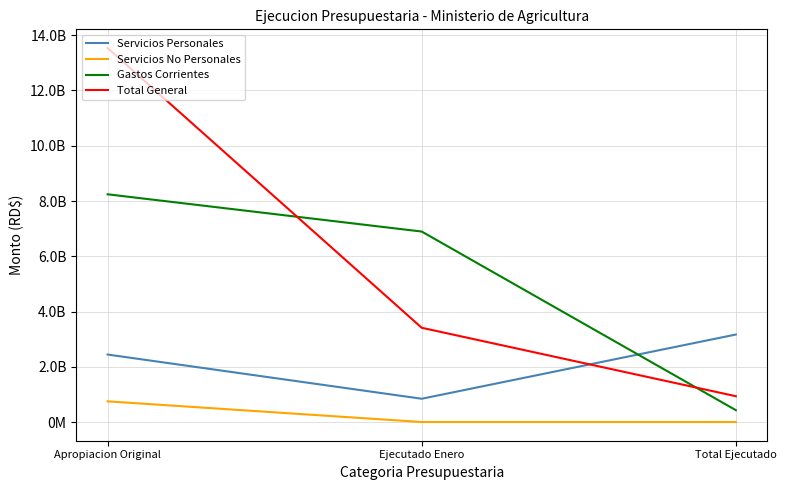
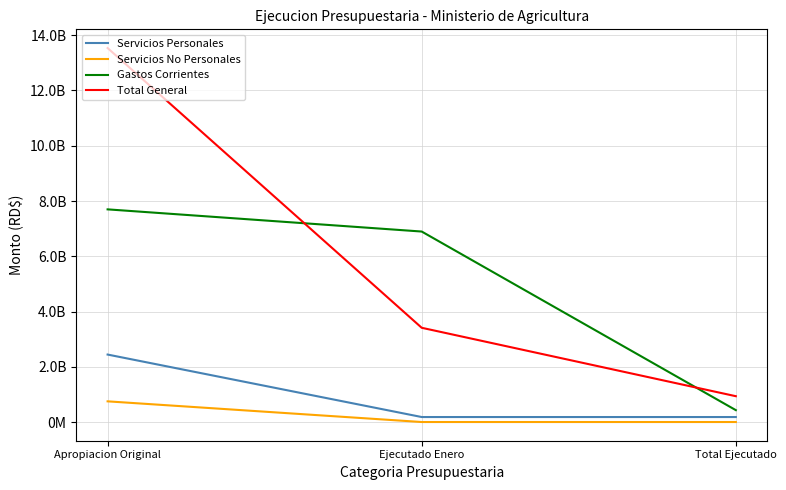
Gastos Corrientes, Apropiacion Original: 8200000000 -> 7700000000
Servicios Personales, Ejecutado Enero: 800000000 -> 200000000
Servicios Personales, Total Ejecutado: 3200000000 -> 200000000
